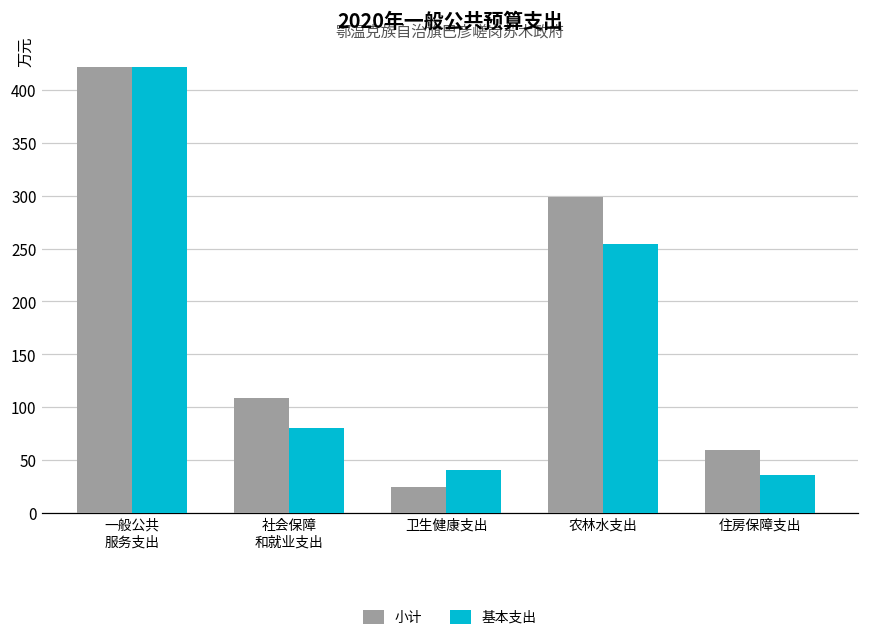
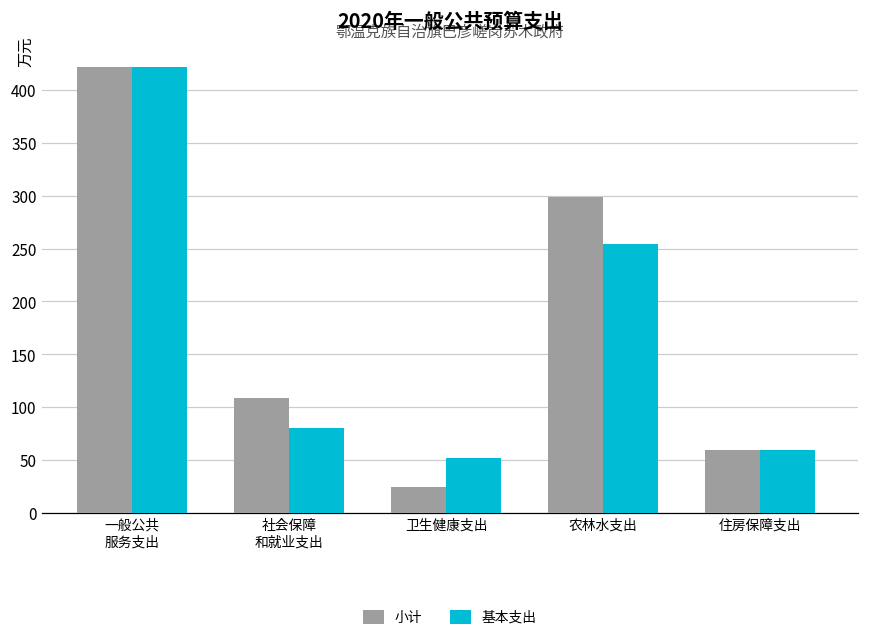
基本支出, 卫生健康支出: 40 -> 50
基本支出, 住房保障支出: 40 -> 60
